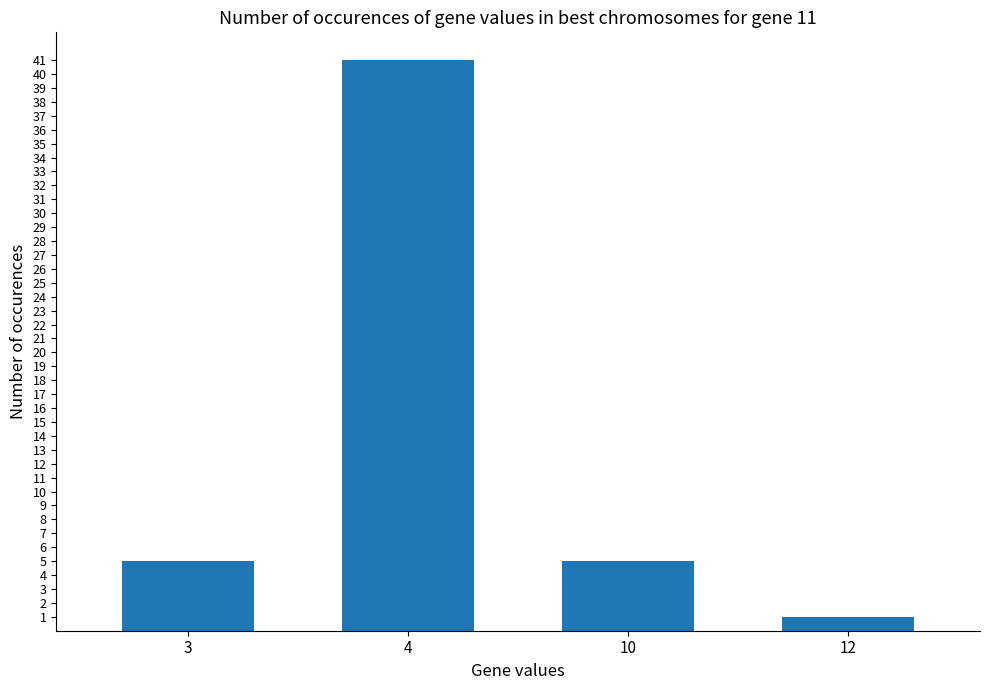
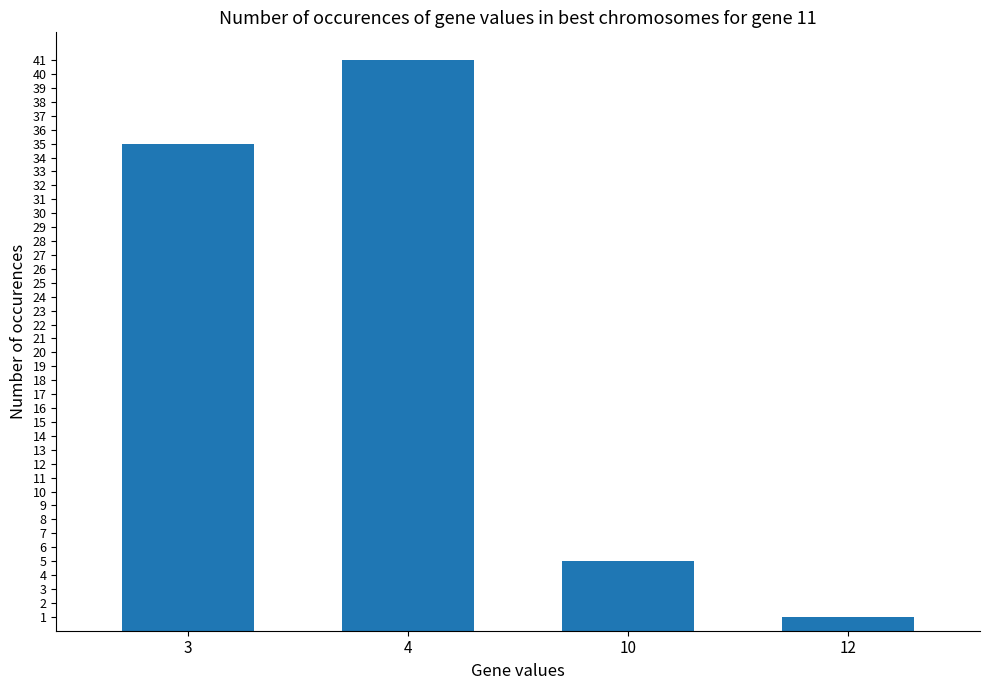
3: 5 -> 35
